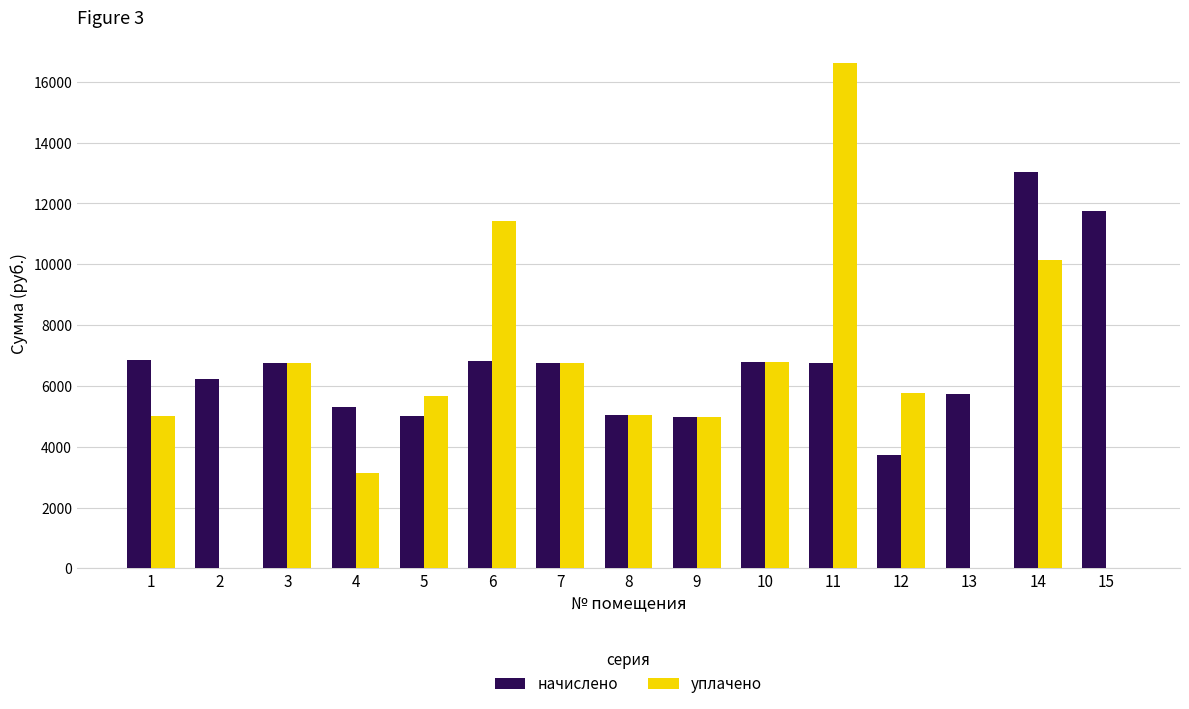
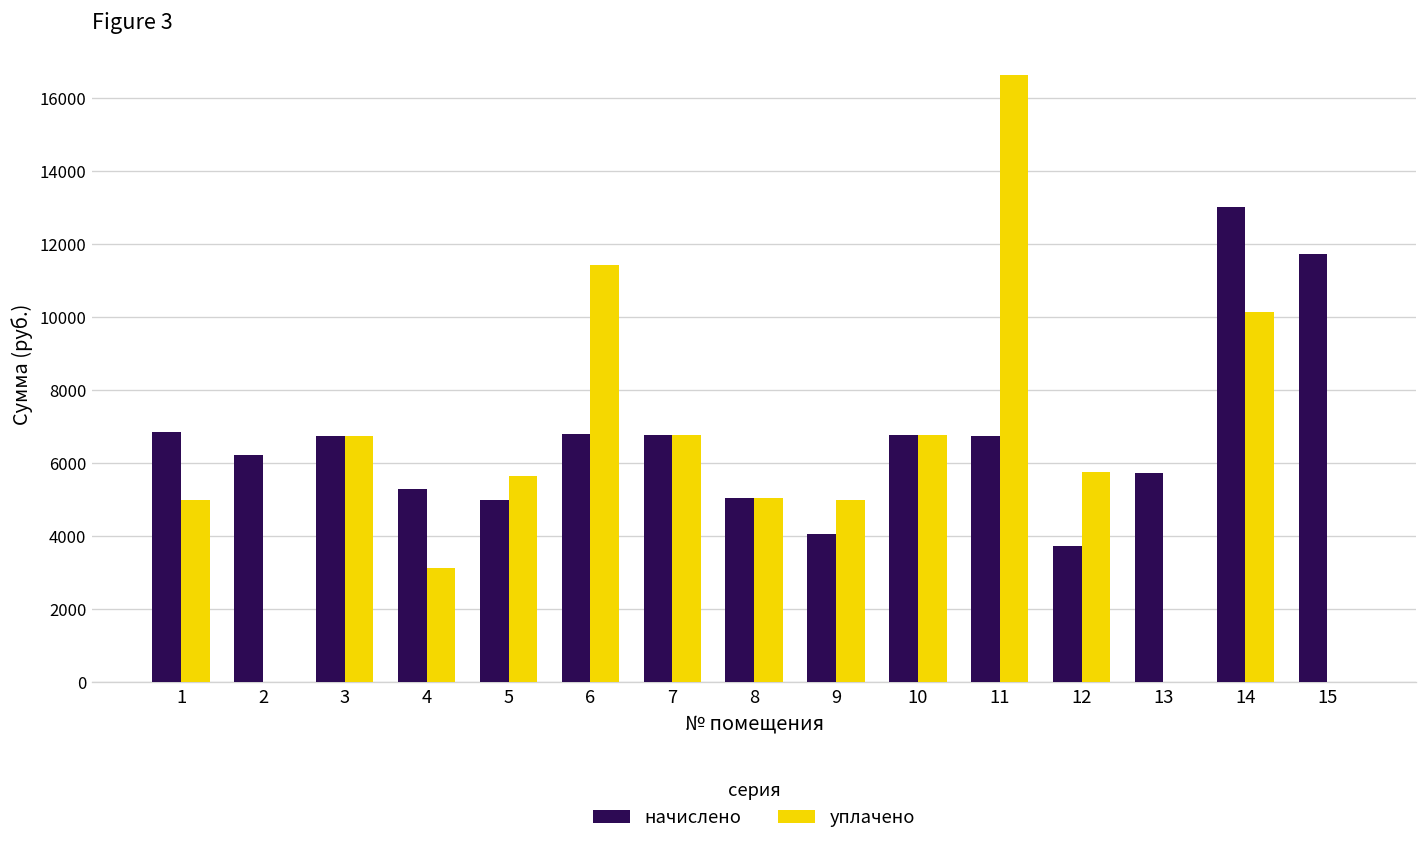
начислено, 9: 5000 -> 4100
